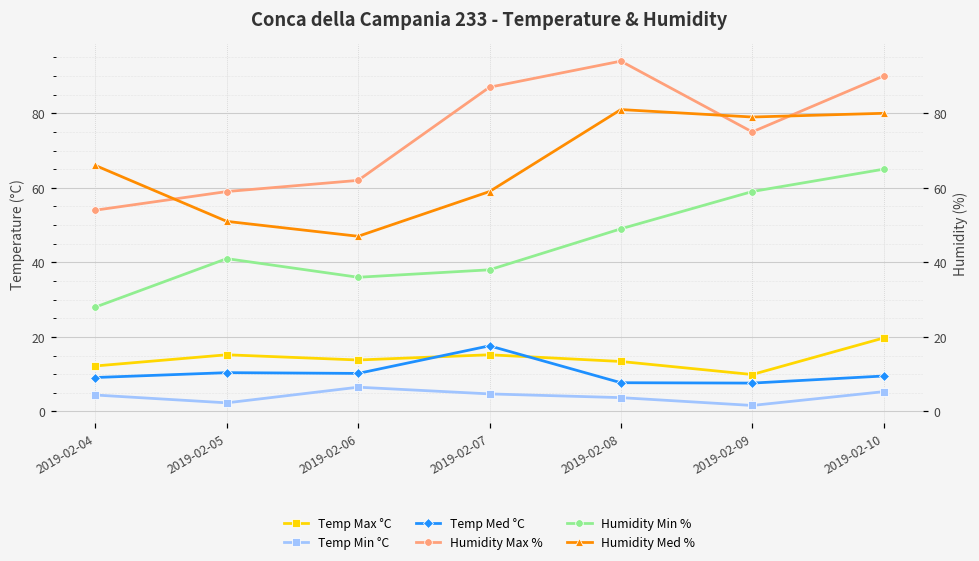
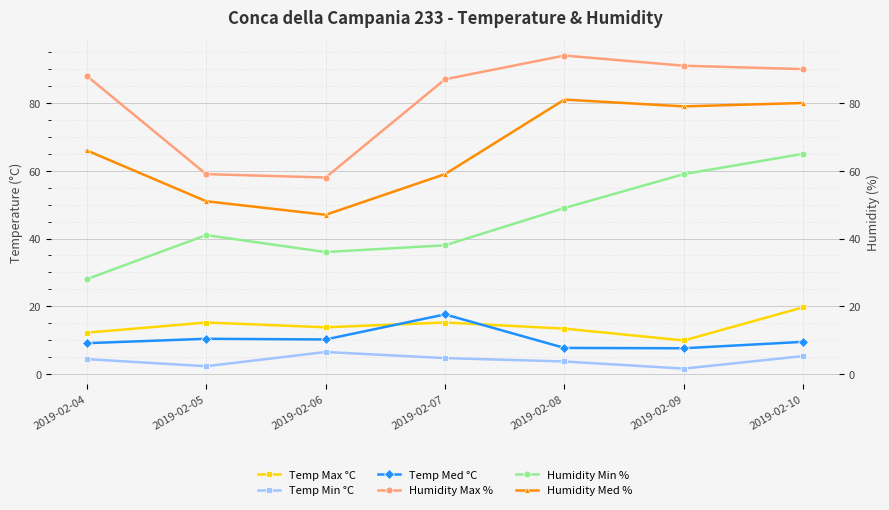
Humidity Max %, 2019-02-04: 54 -> 88
Humidity Max %, 2019-02-06: 62 -> 58
Humidity Max %, 2019-02-09: 75 -> 91
